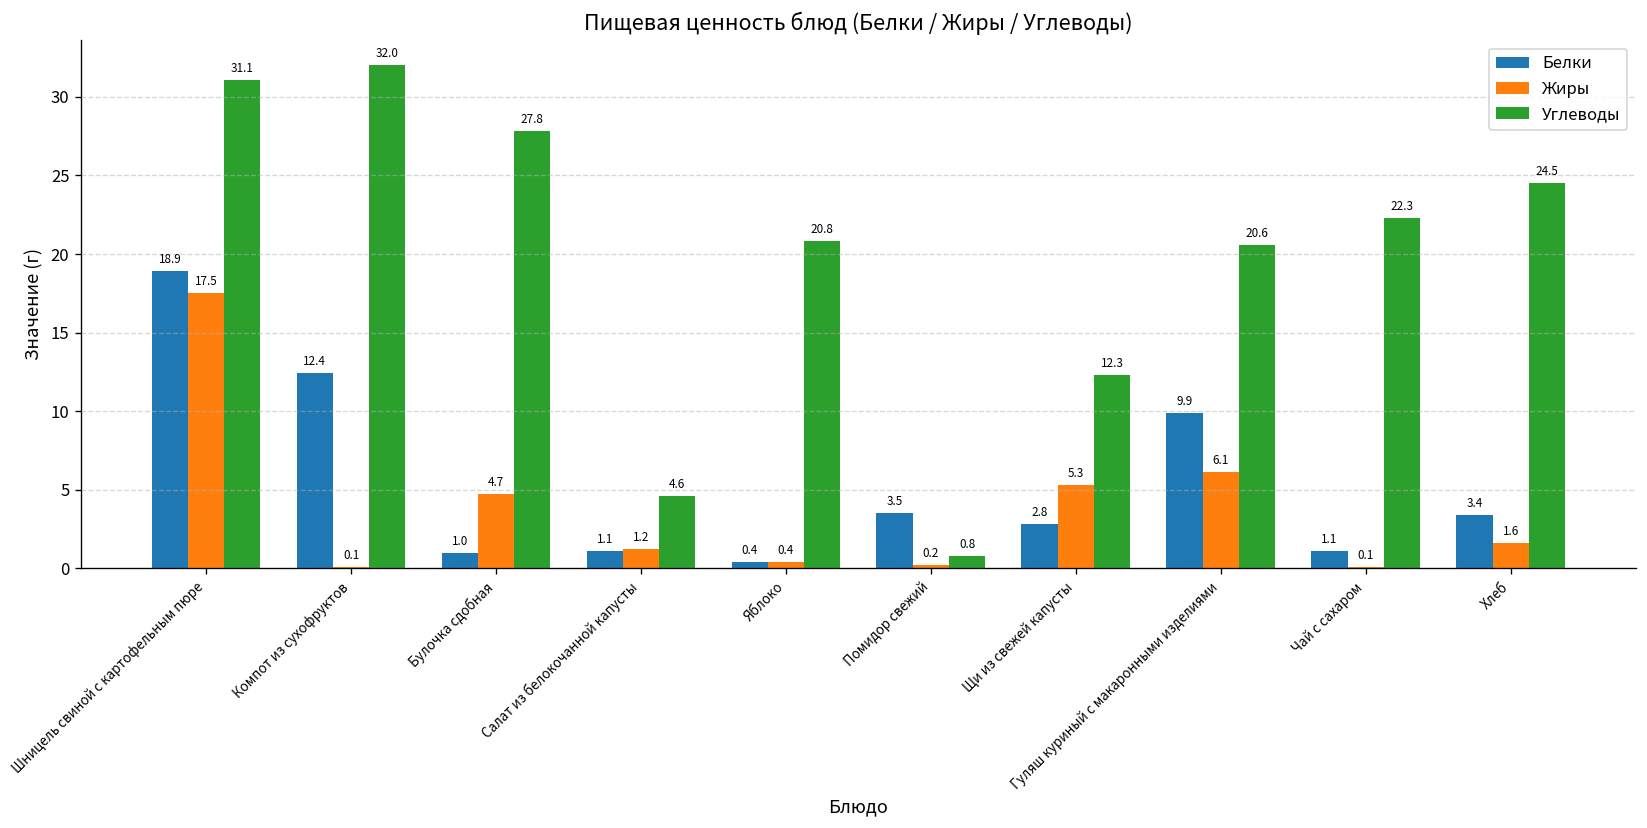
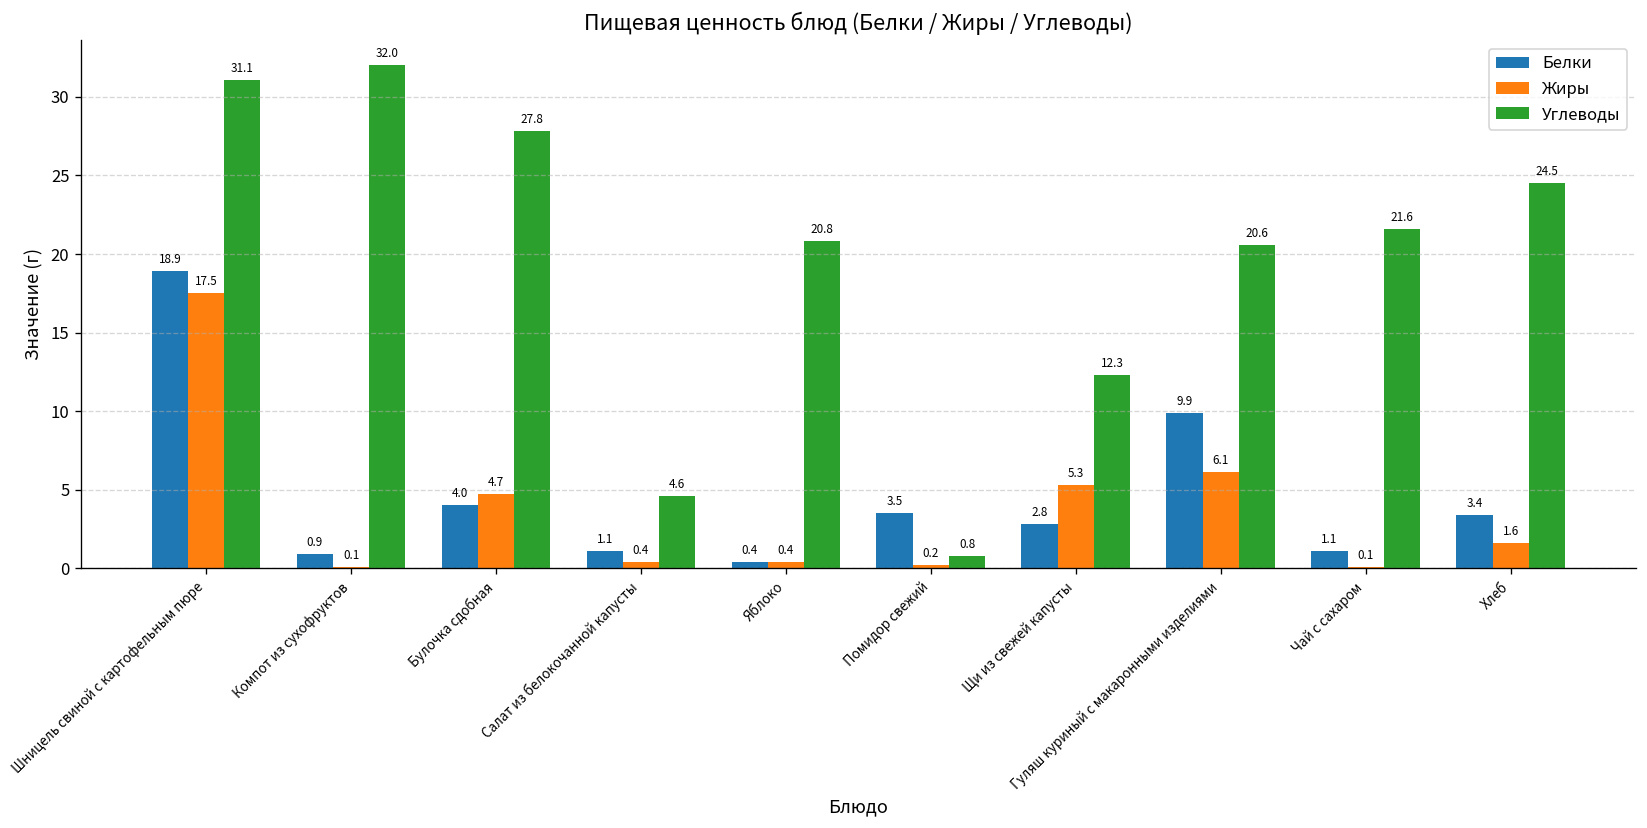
Белки, Компот из сухофруктов: 12.4 -> 0.9
Белки, Булочка сдобная: 1.0 -> 4.0
Жиры, Салат из белокочанной капусты: 1.2 -> 0.4
Углеводы, Чай с сахаром: 22.3 -> 21.6
